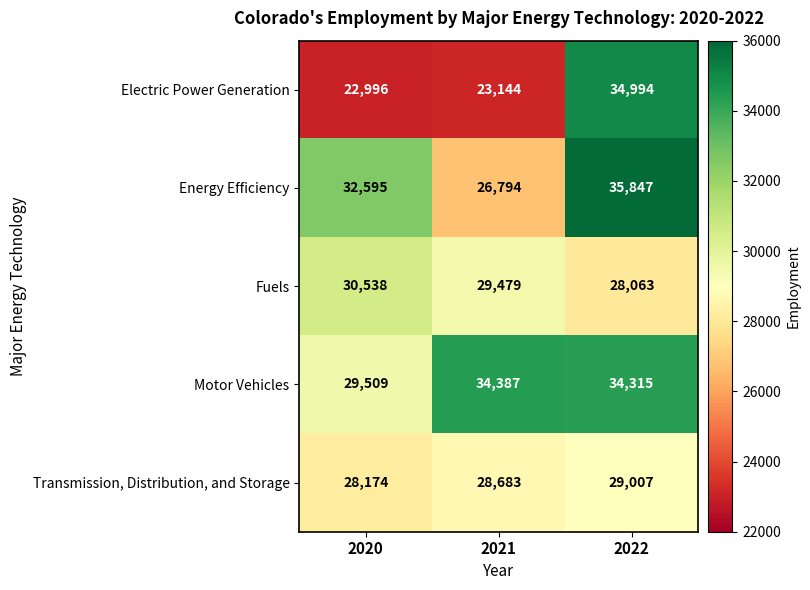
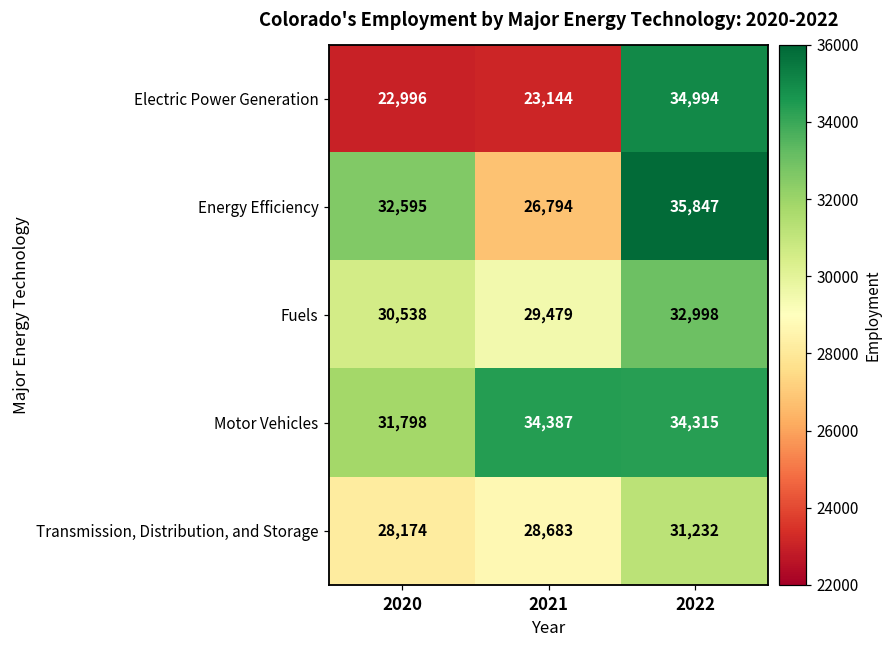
Fuels, 2022: 28,063 -> 32,998
Motor Vehicles, 2020: 29,509 -> 31,798
Transmission, Distribution, and Storage, 2022: 29,007 -> 31,232
